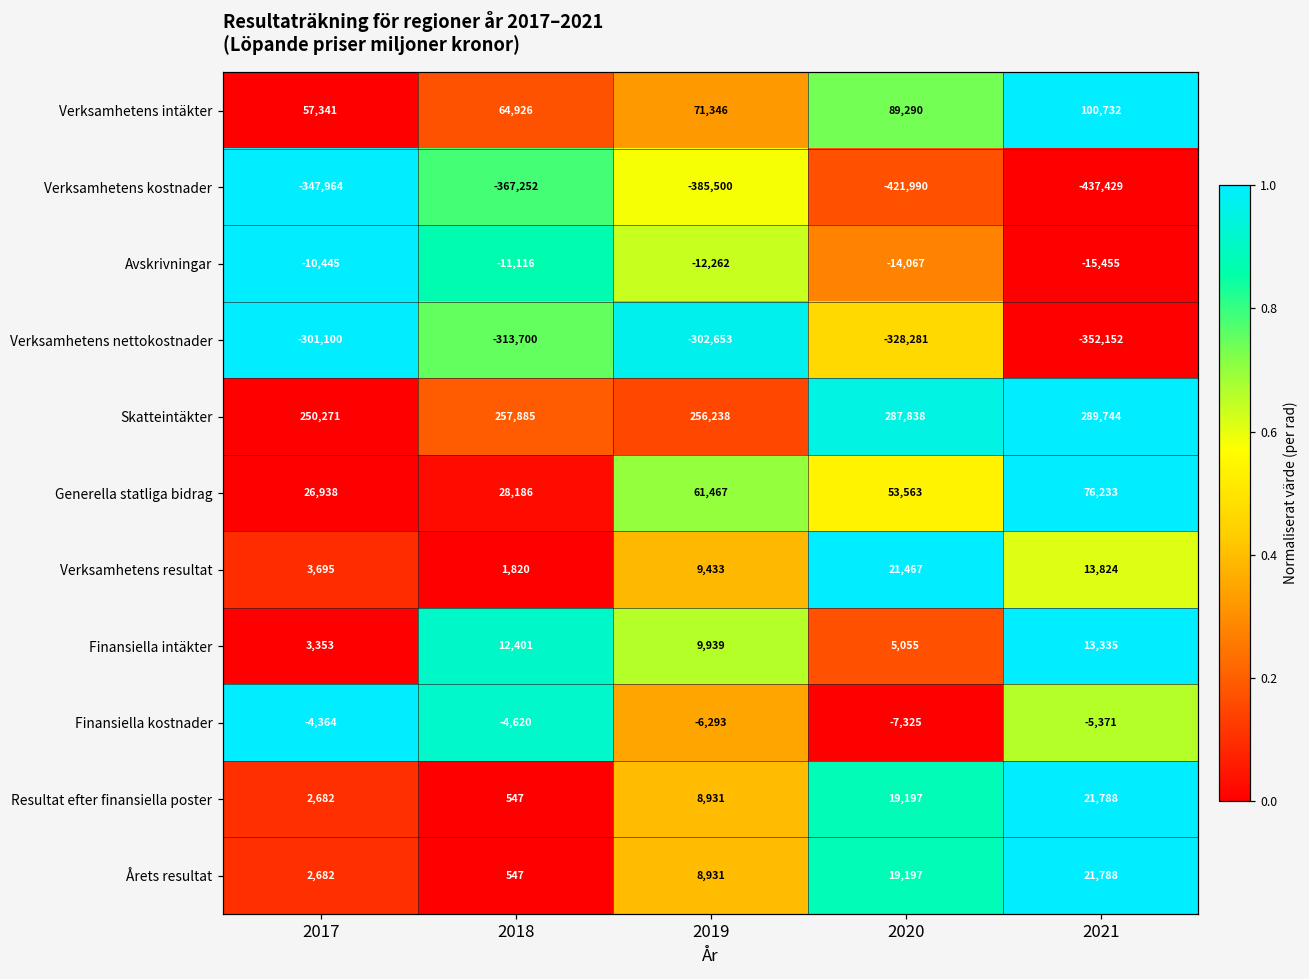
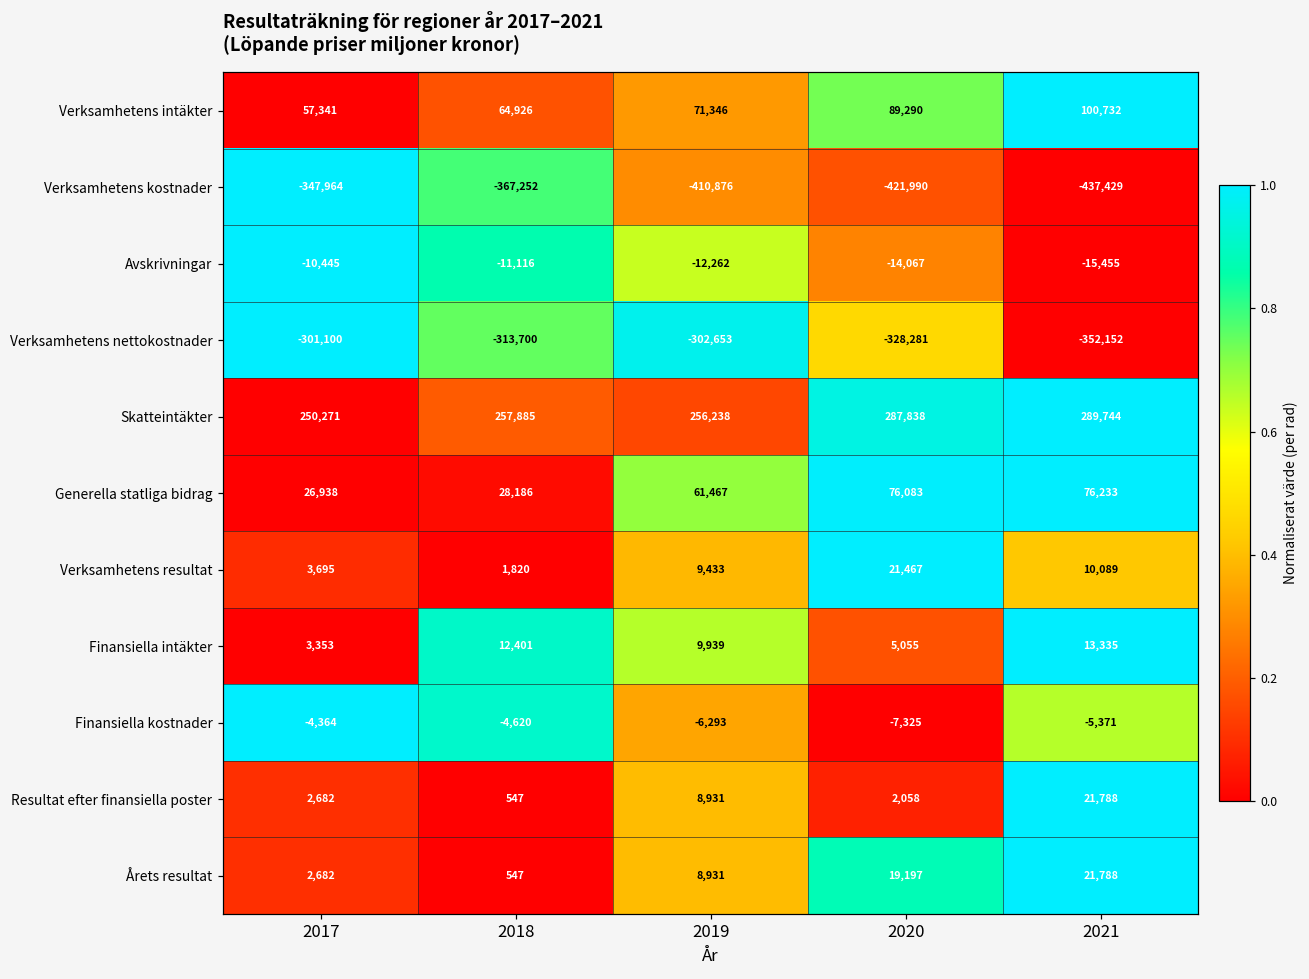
Verksamhetens kostnader, 2019: -385,500 -> -410,876
Generella statliga bidrag, 2020: 53,563 -> 76,083
Verksamhetens resultat, 2021: 13,824 -> 10,089
Resultat efter finansiella poster, 2020: 19,197 -> 2,058
